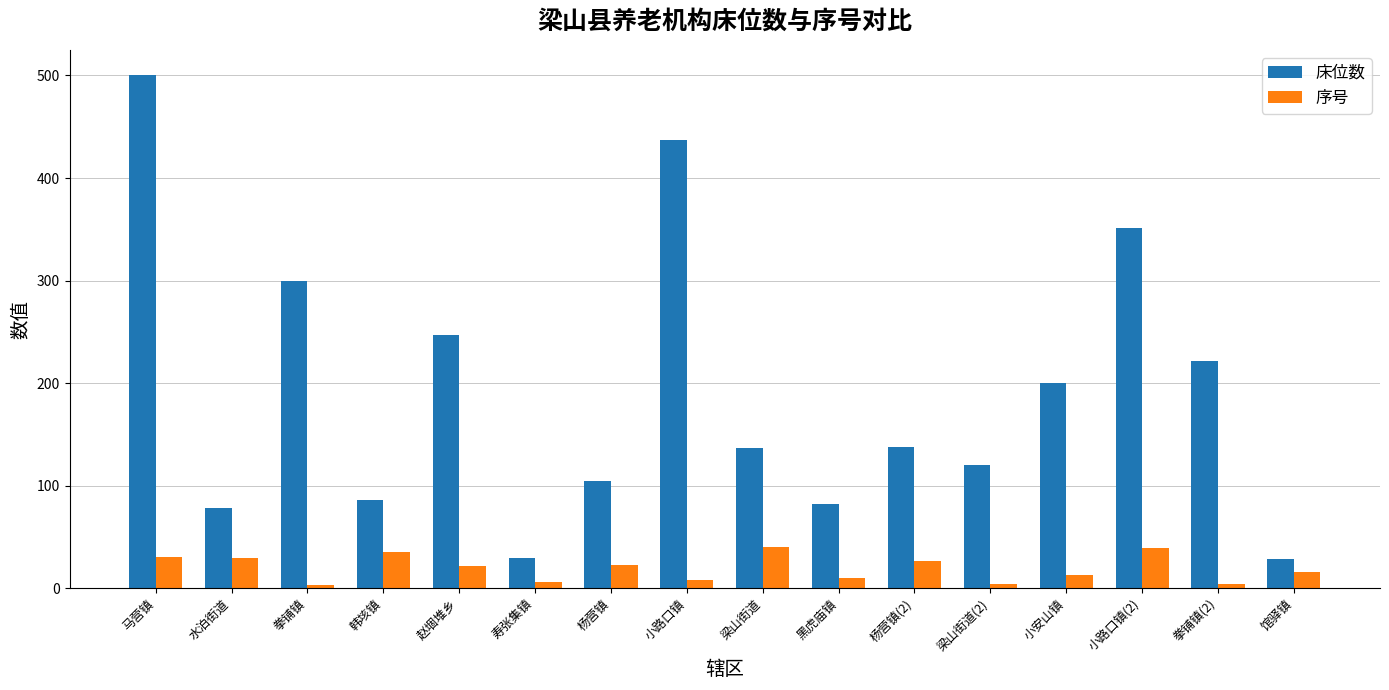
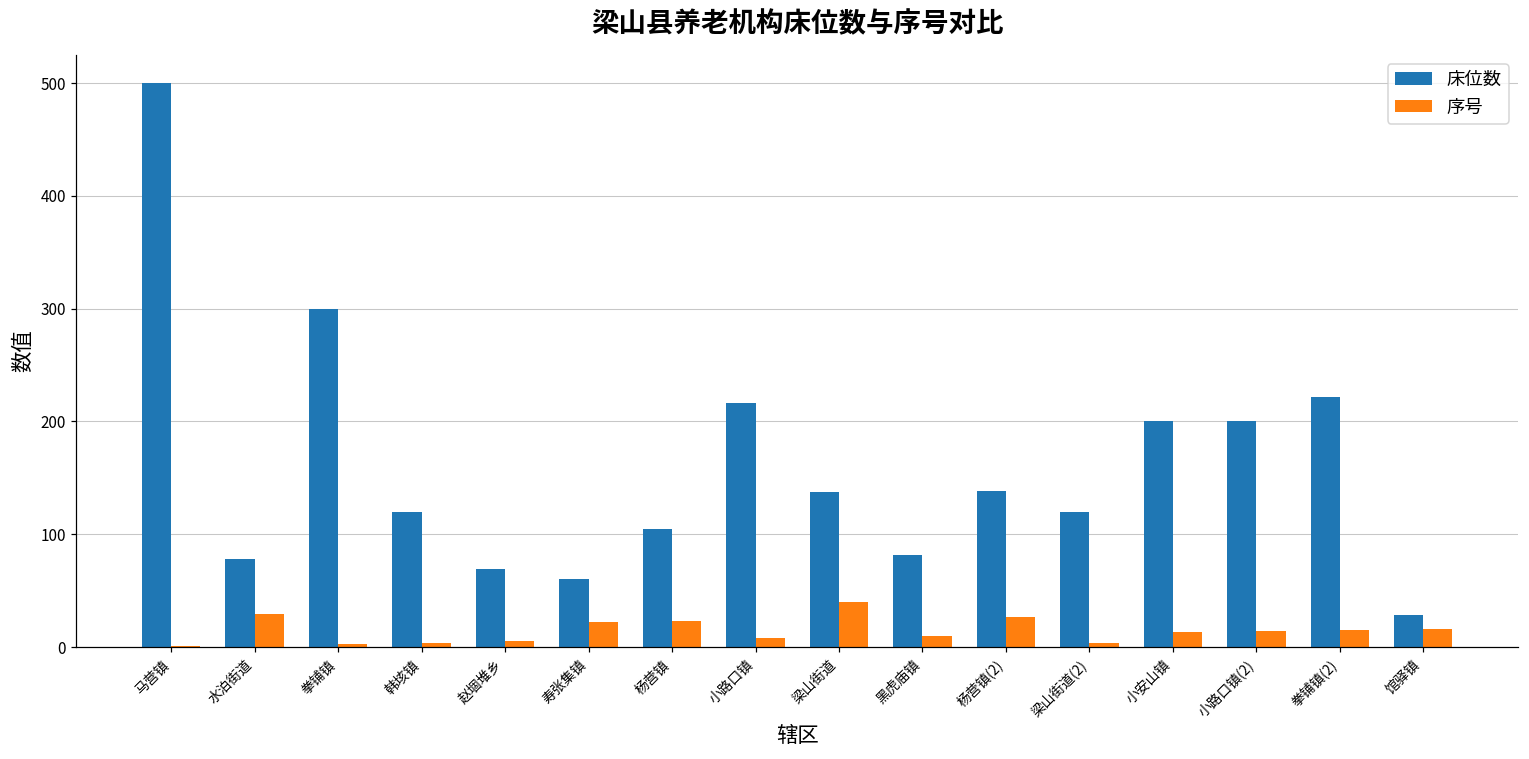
序号, 马营镇: 30 -> 1
床位数, 韩垓镇: 86 -> 120
序号, 韩垓镇: 35 -> 4
床位数, 赵堌堆乡: 247 -> 69
序号, 赵堌堆乡: 22 -> 5
床位数, 寿张集镇: 29 -> 60
序号, 寿张集镇: 6 -> 22
床位数, 小路口镇: 437 -> 216
床位数, 小路口镇(2): 351 -> 200
序号, 小路口镇(2): 39 -> 14
序号, 拳铺镇(2): 4 -> 15
